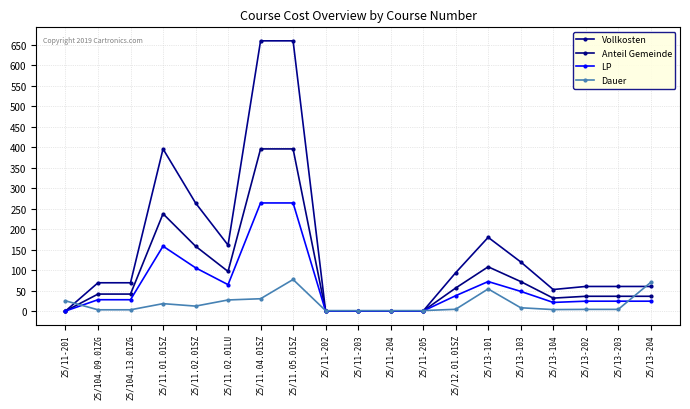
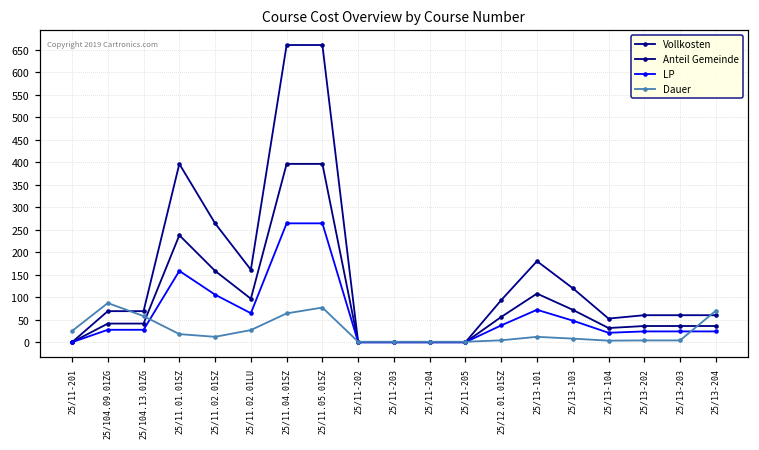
Dauer, 25/104.09.01ZG: 0 -> 90
Dauer, 25/104.13.01ZG: 0 -> 60
Dauer, 25/11.04.01SZ: 30 -> 60
Dauer, 25/13-101: 50 -> 10
